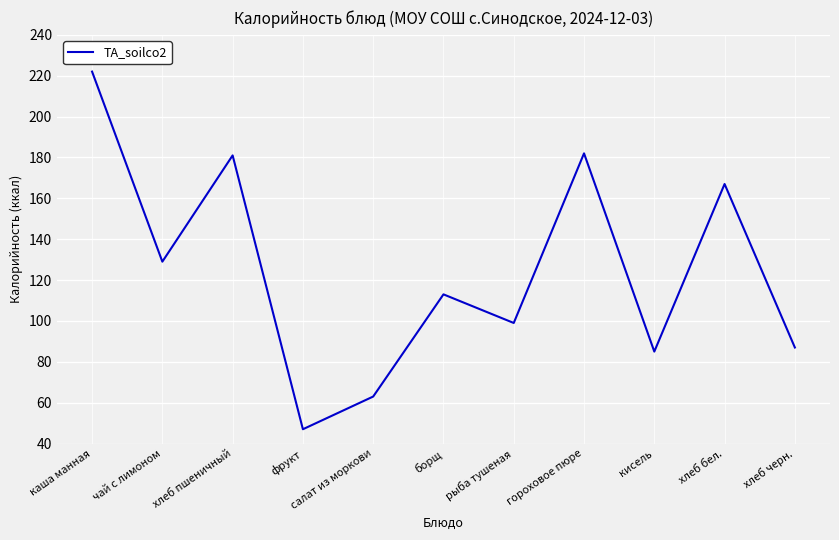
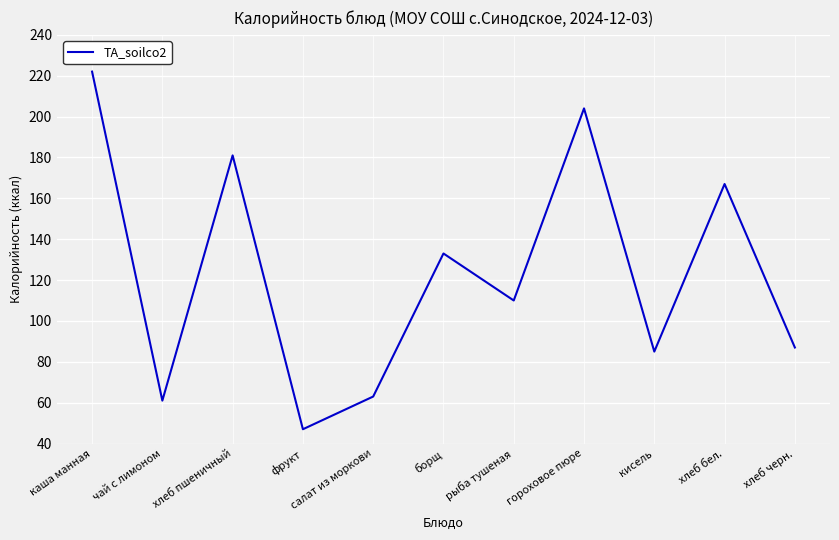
чай с лимоном: 129 -> 61
борщ: 113 -> 133
рыба тушеная: 99 -> 110
гороховое пюре: 182 -> 204
